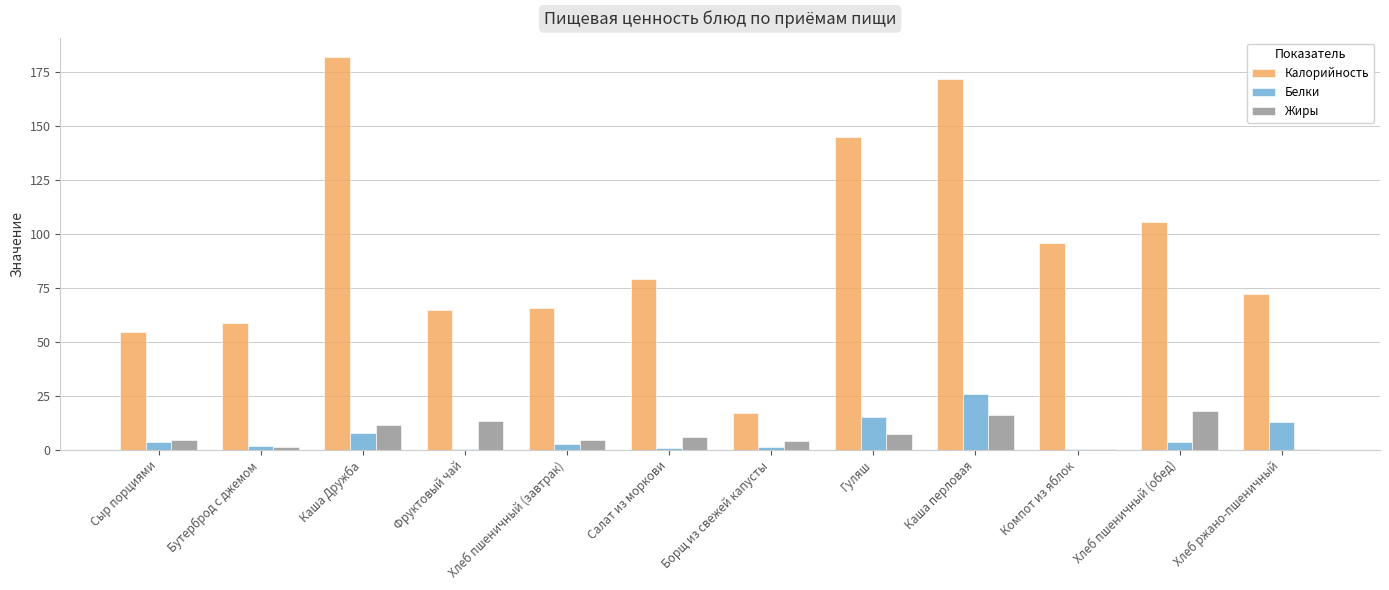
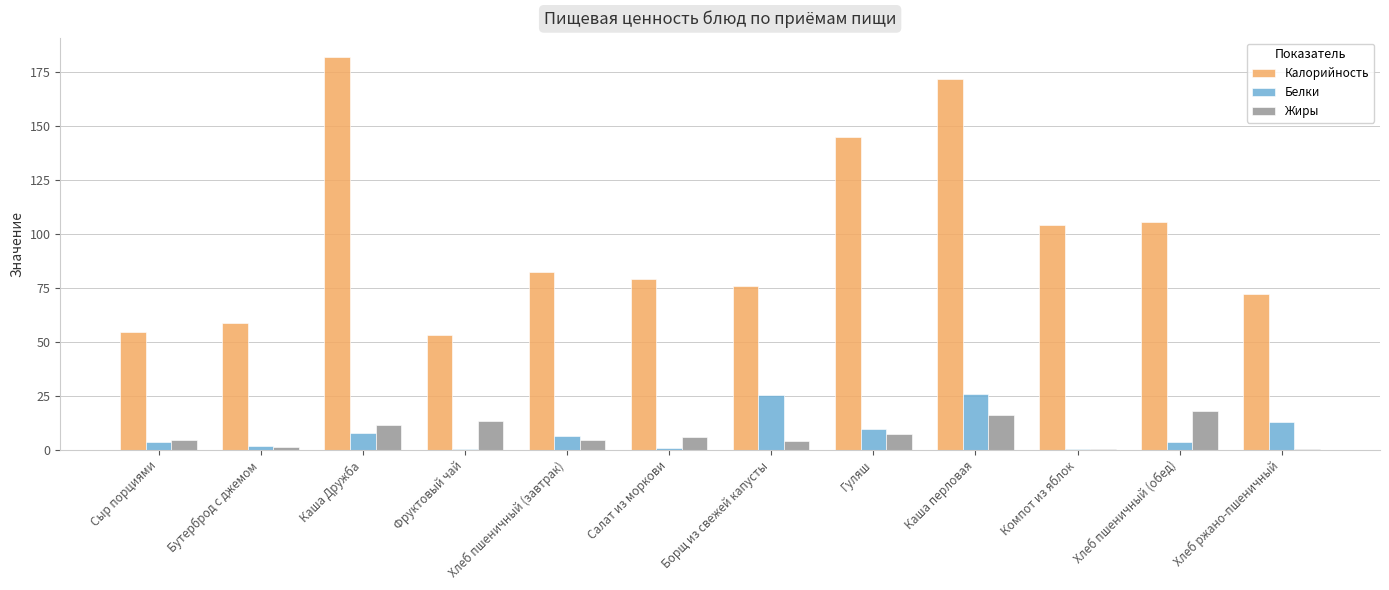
Калорийность, Фруктовый чай: 65 -> 53
Калорийность, Хлеб пшеничный (завтрак): 66 -> 82
Белки, Хлеб пшеничный (завтрак): 3 -> 6
Калорийность, Борщ из свежей капусты: 17 -> 76
Белки, Борщ из свежей капусты: 1 -> 25
Белки, Гуляш: 15 -> 10
Калорийность, Компот из яблок: 96 -> 104
